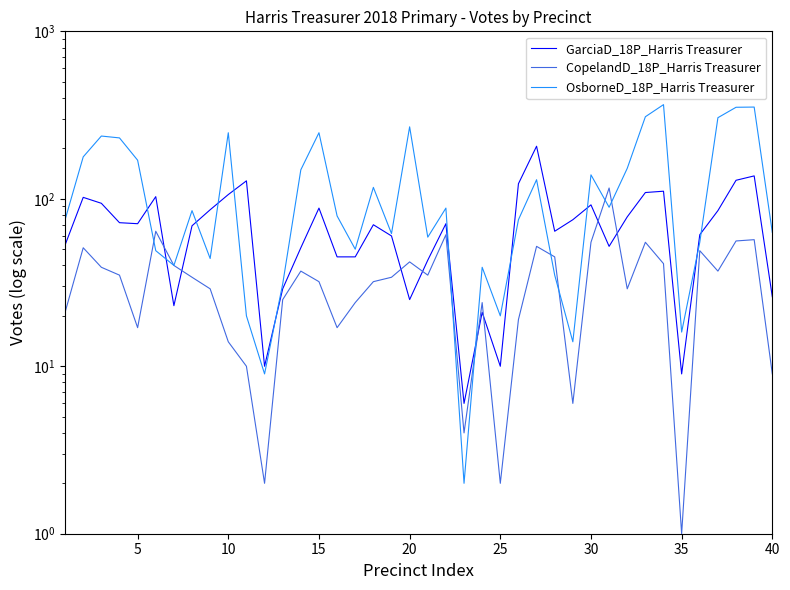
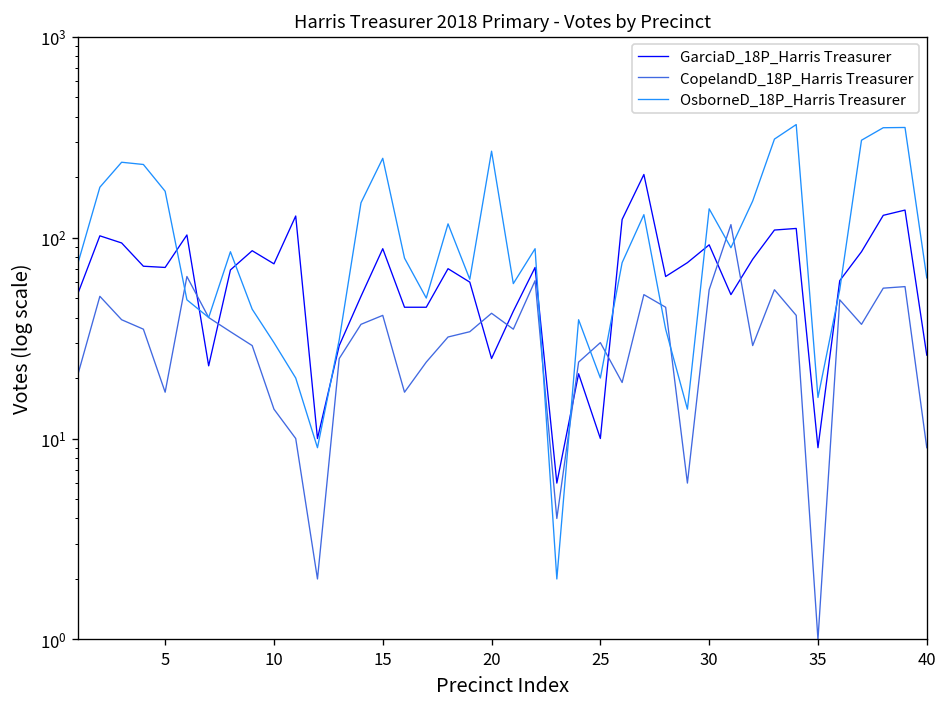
GarciaD_18P_Harris Treasurer, 10: 110 -> 70
OsborneD_18P_Harris Treasurer, 10: 250 -> 30
CopelandD_18P_Harris Treasurer, 15: 32 -> 41
CopelandD_18P_Harris Treasurer, 25: 2 -> 30
